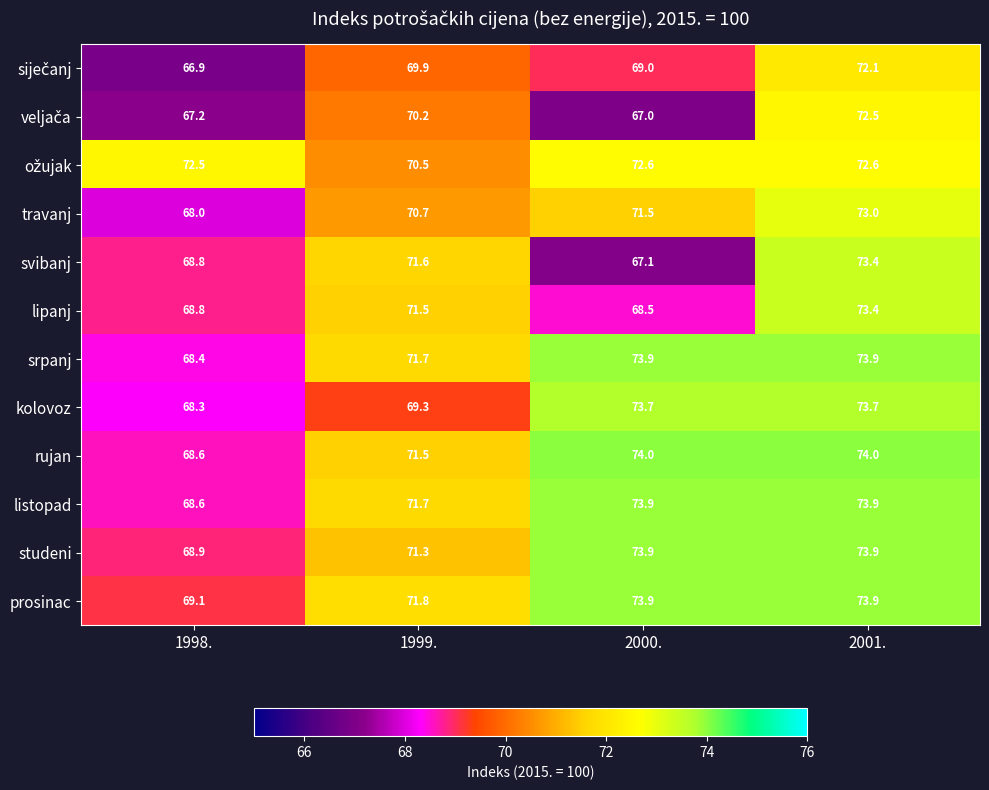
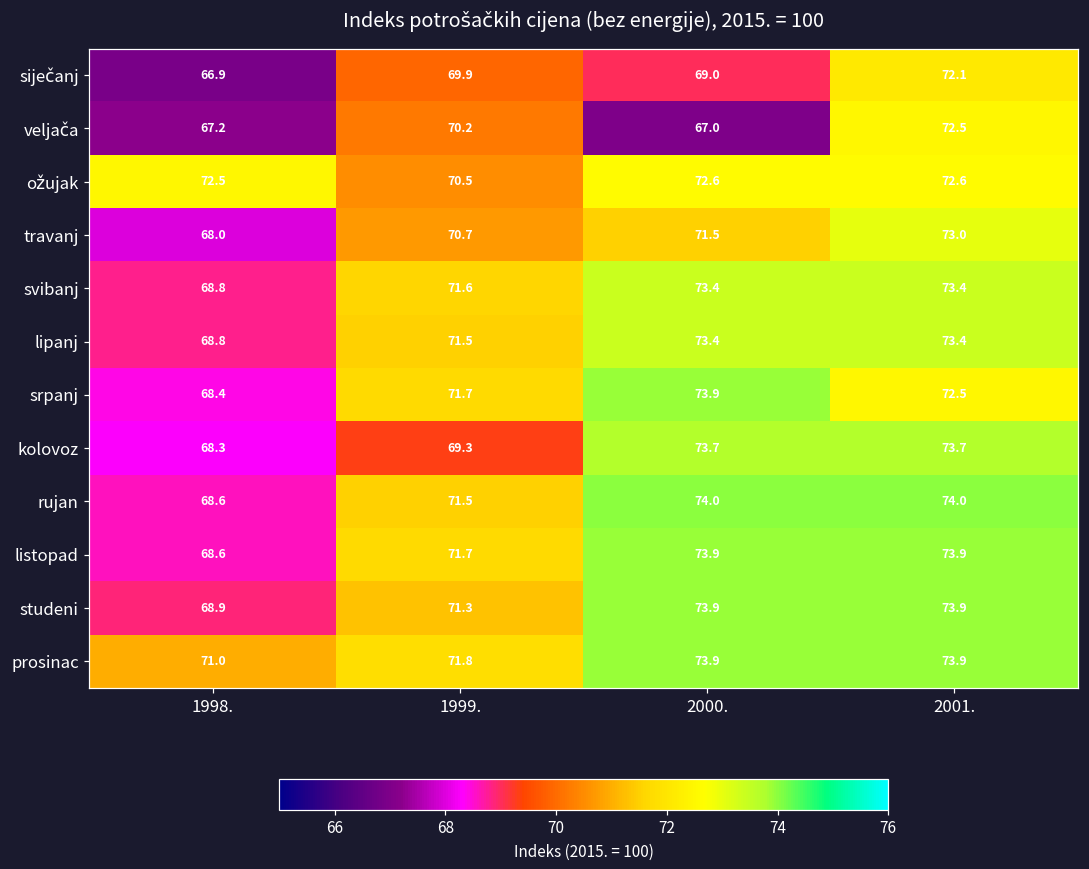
svibanj, 2000.: 67.1 -> 73.4
lipanj, 2000.: 68.5 -> 73.4
srpanj, 2001.: 73.9 -> 72.5
prosinac, 1998.: 69.1 -> 71.0
